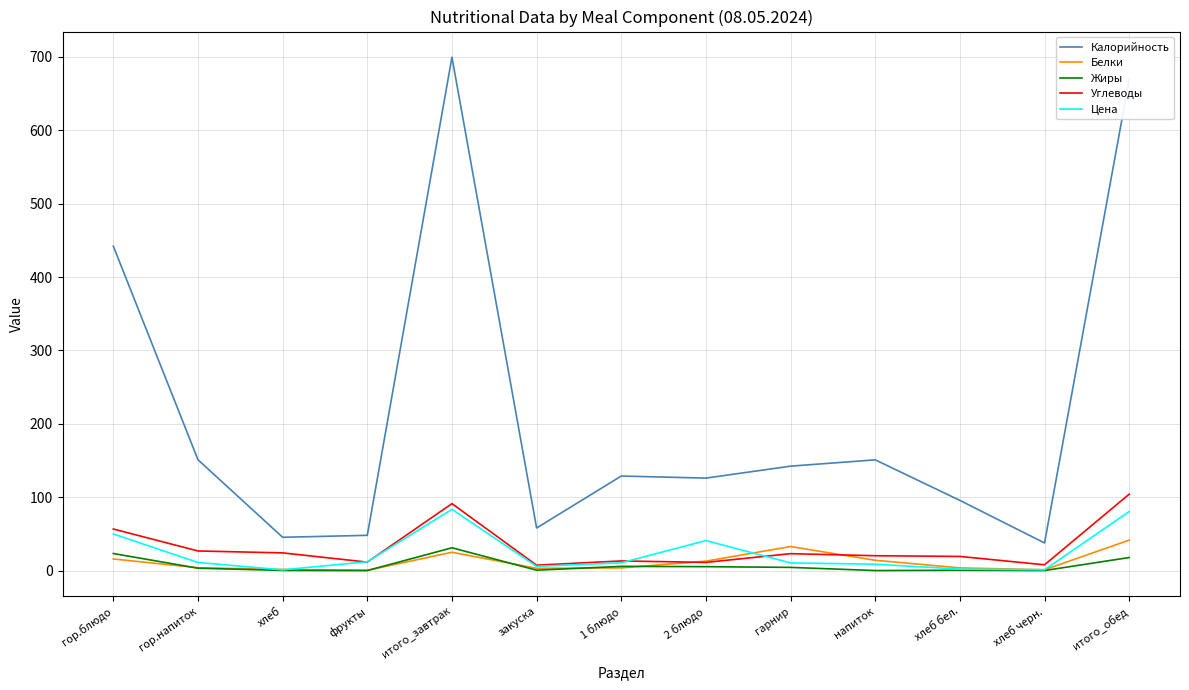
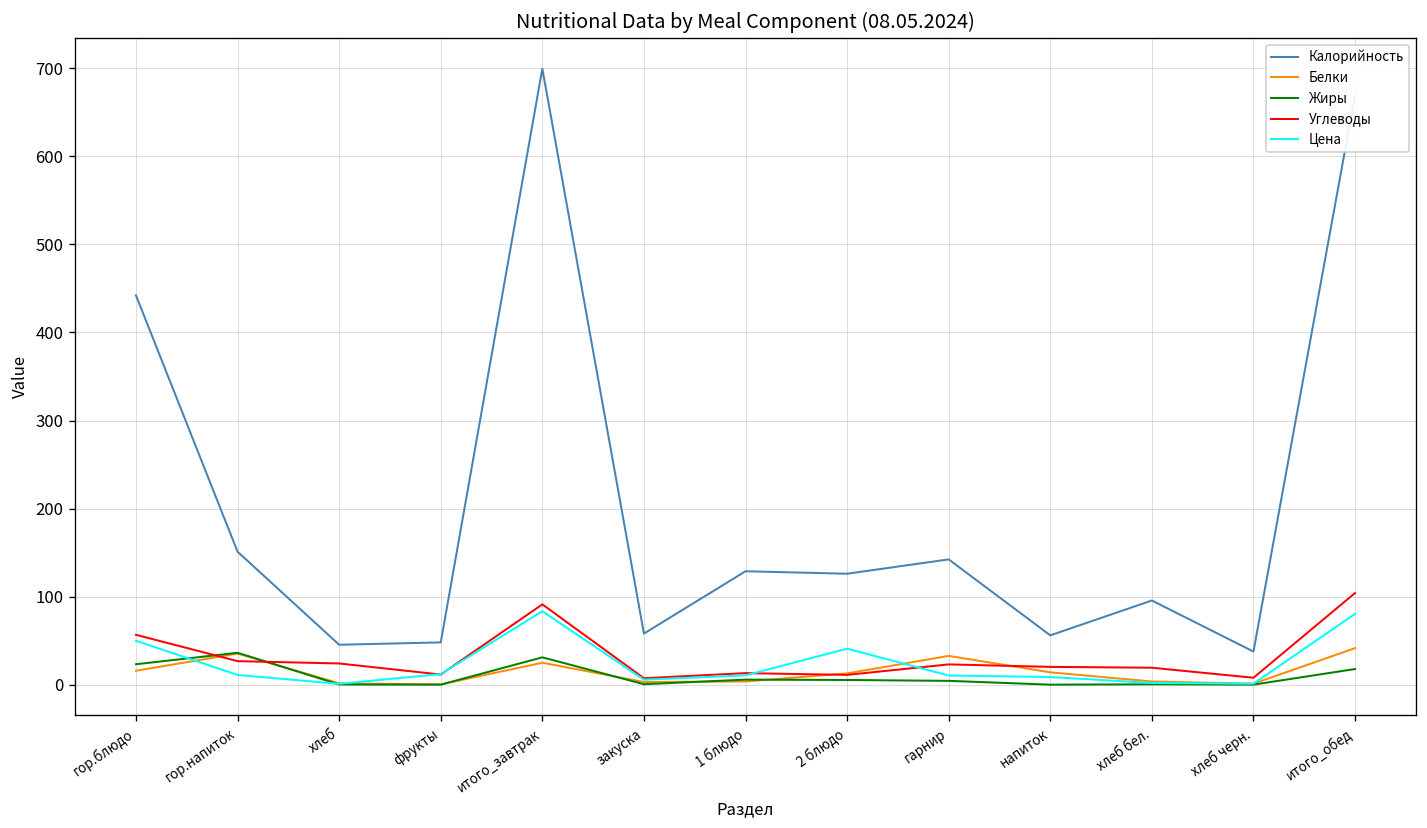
Белки, гор.напиток: 0 -> 40
Жиры, гор.напиток: 0 -> 40
Калорийность, напиток: 150 -> 60
